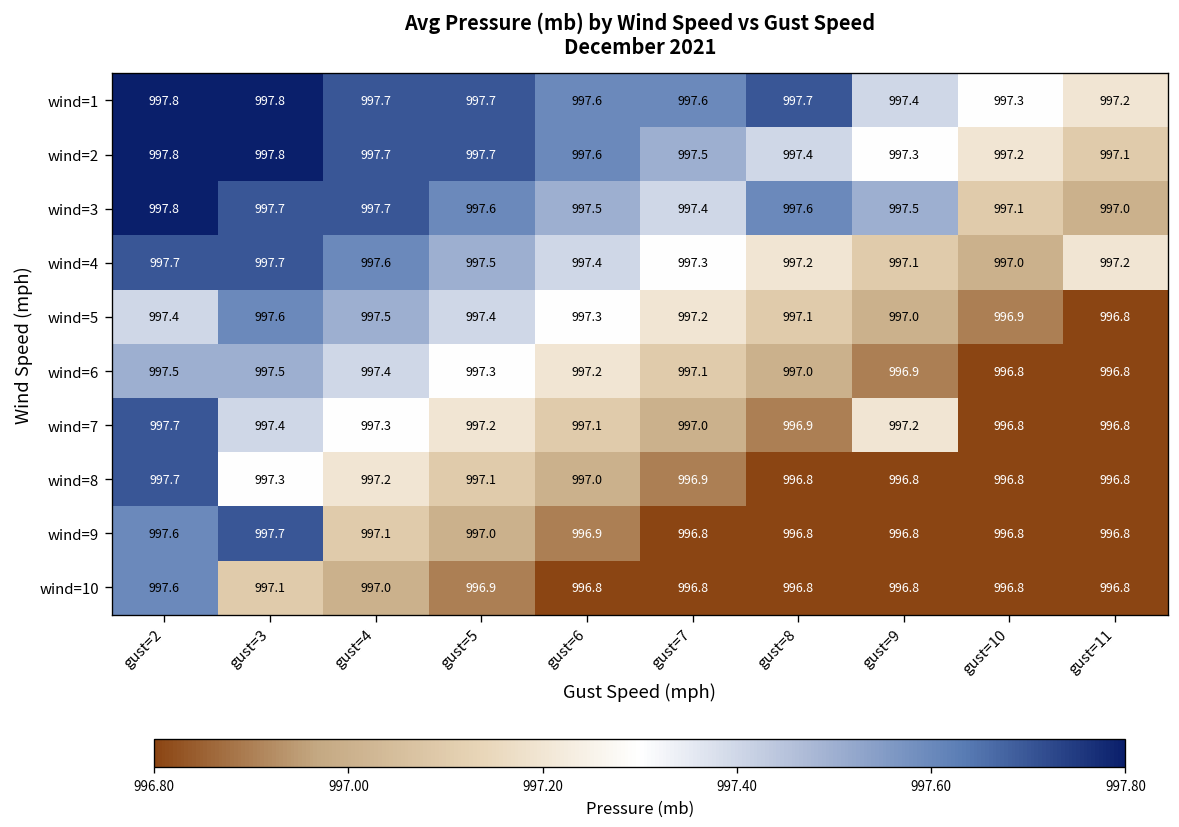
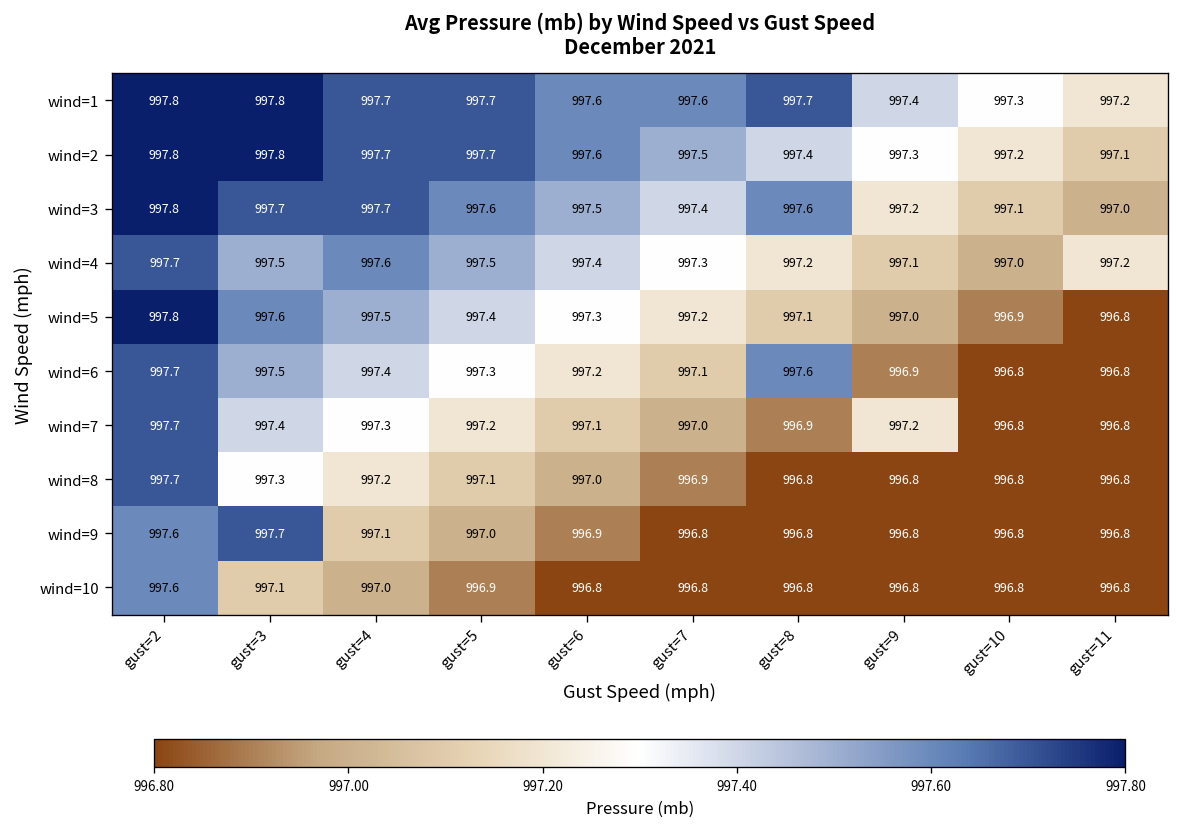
wind=3, gust=9: 997.5 -> 997.2
wind=4, gust=3: 997.7 -> 997.5
wind=5, gust=2: 997.4 -> 997.8
wind=6, gust=2: 997.5 -> 997.7
wind=6, gust=8: 997.0 -> 997.6
